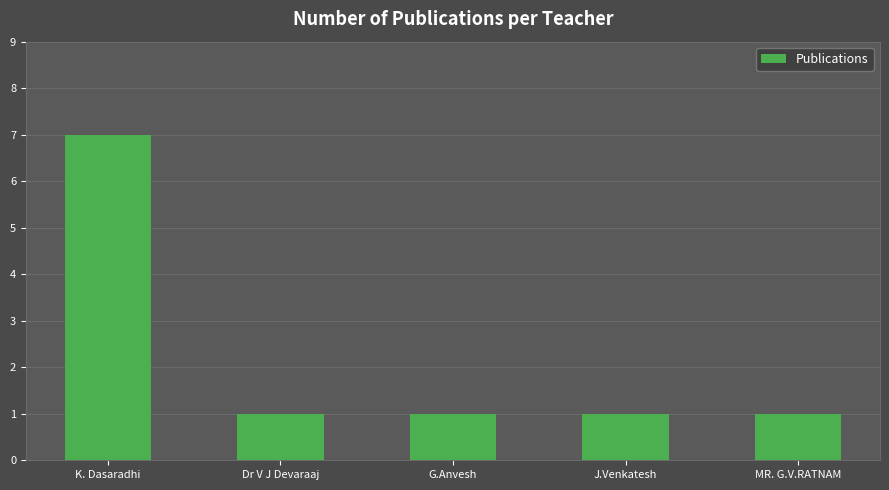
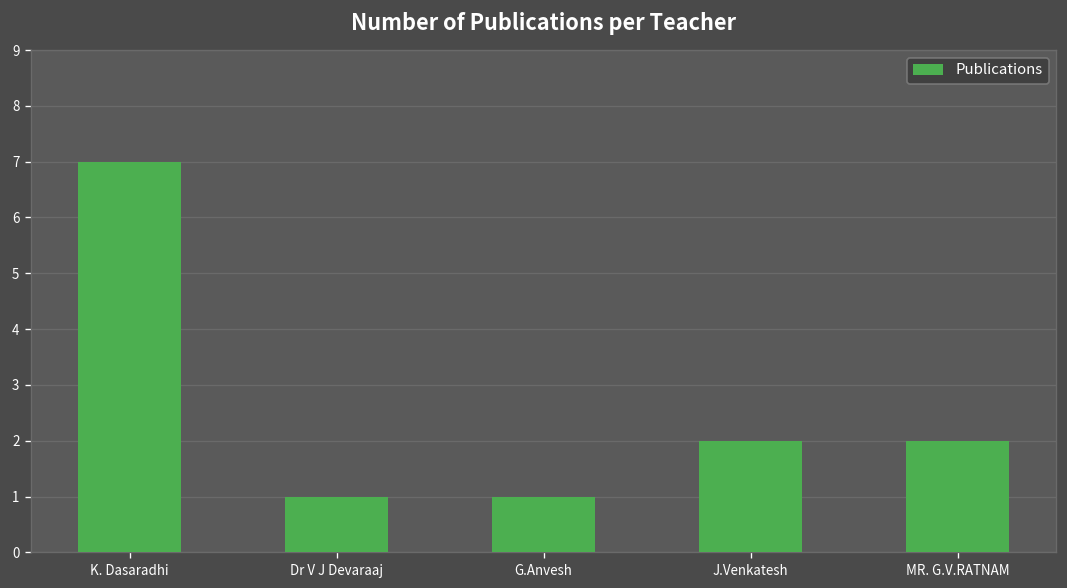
J.Venkatesh: 1 -> 2
MR. G.V.RATNAM: 1 -> 2
